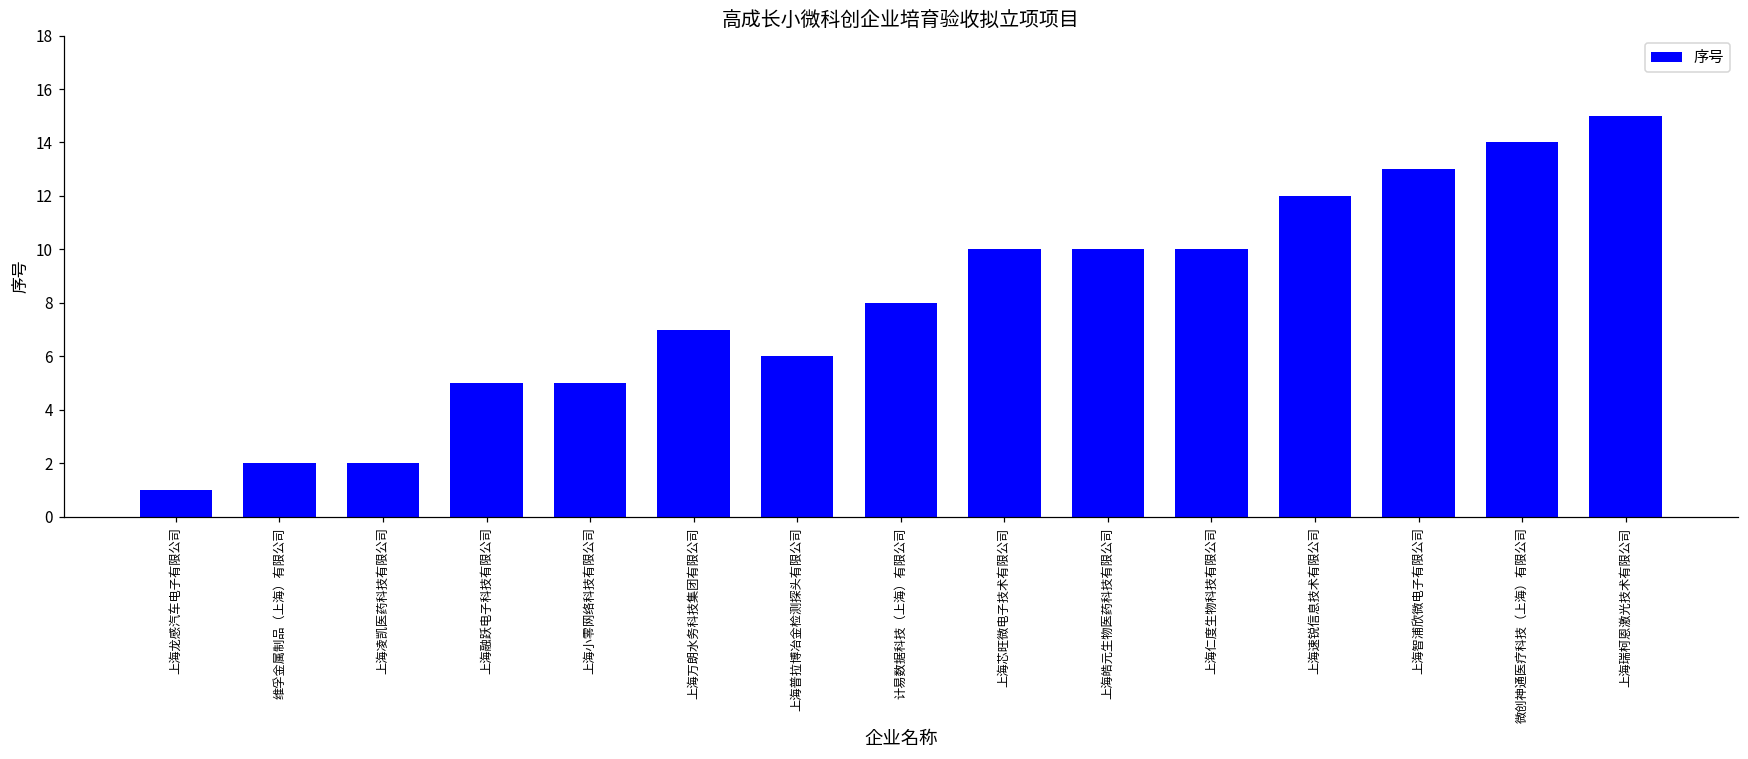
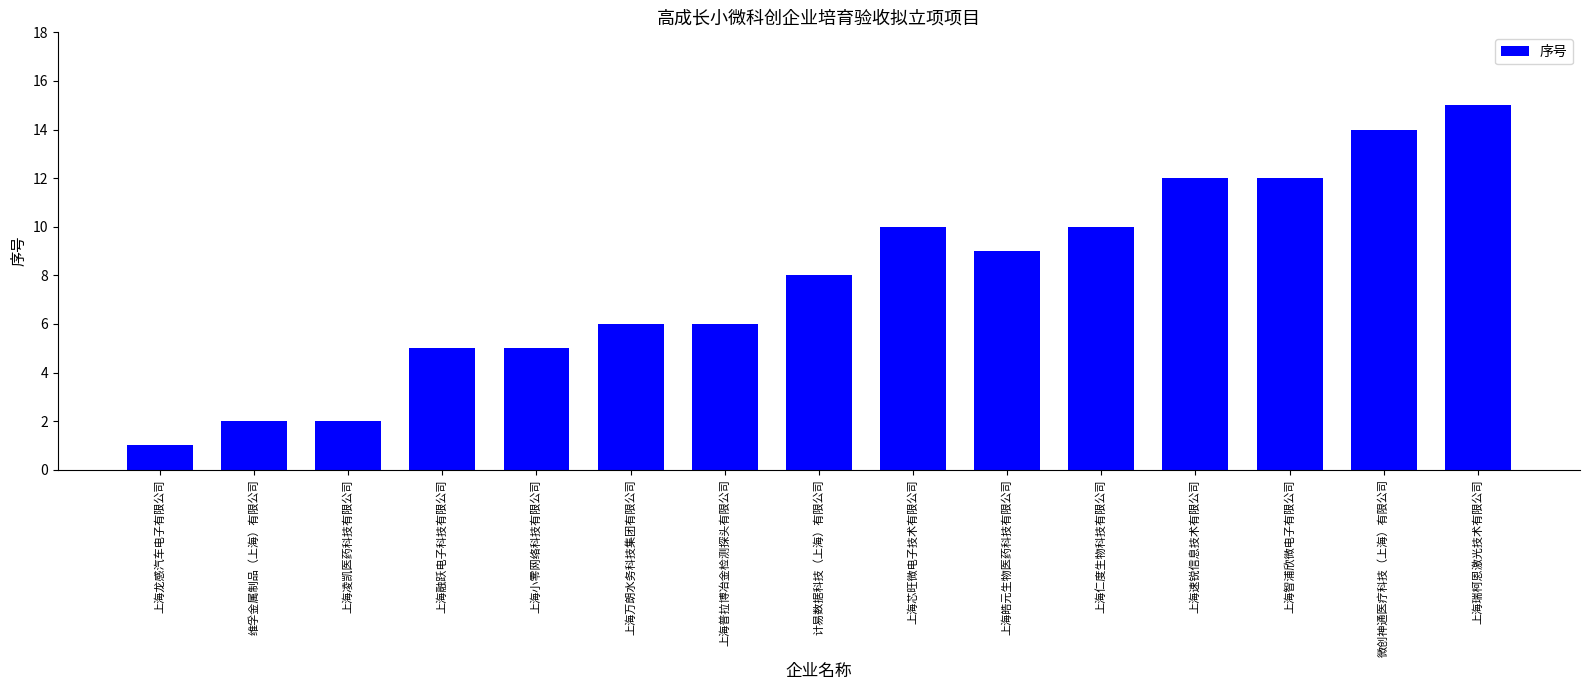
上海万朗水务科技集团有限公司: 7 -> 6
上海皓元生物医药科技有限公司: 10 -> 9
上海智浦欣微电子有限公司: 13 -> 12
